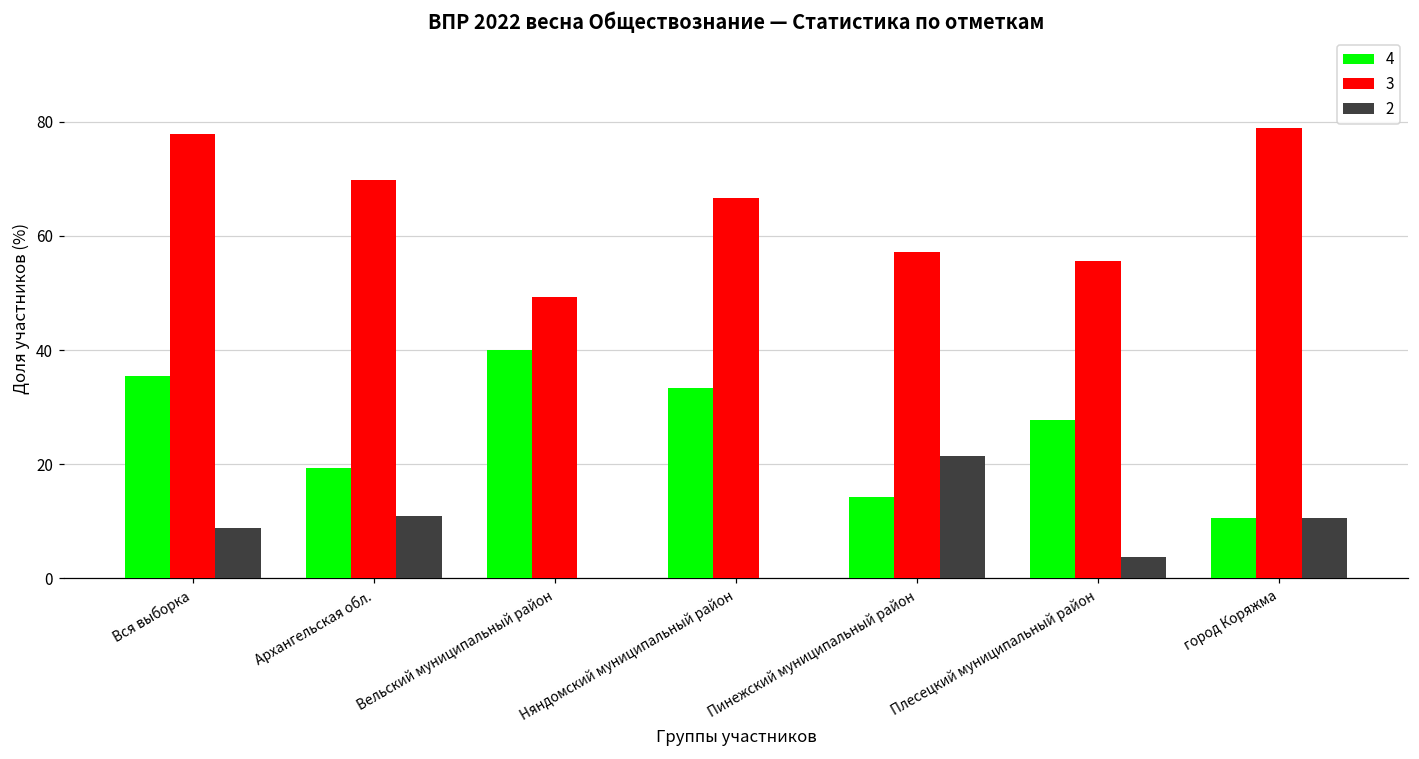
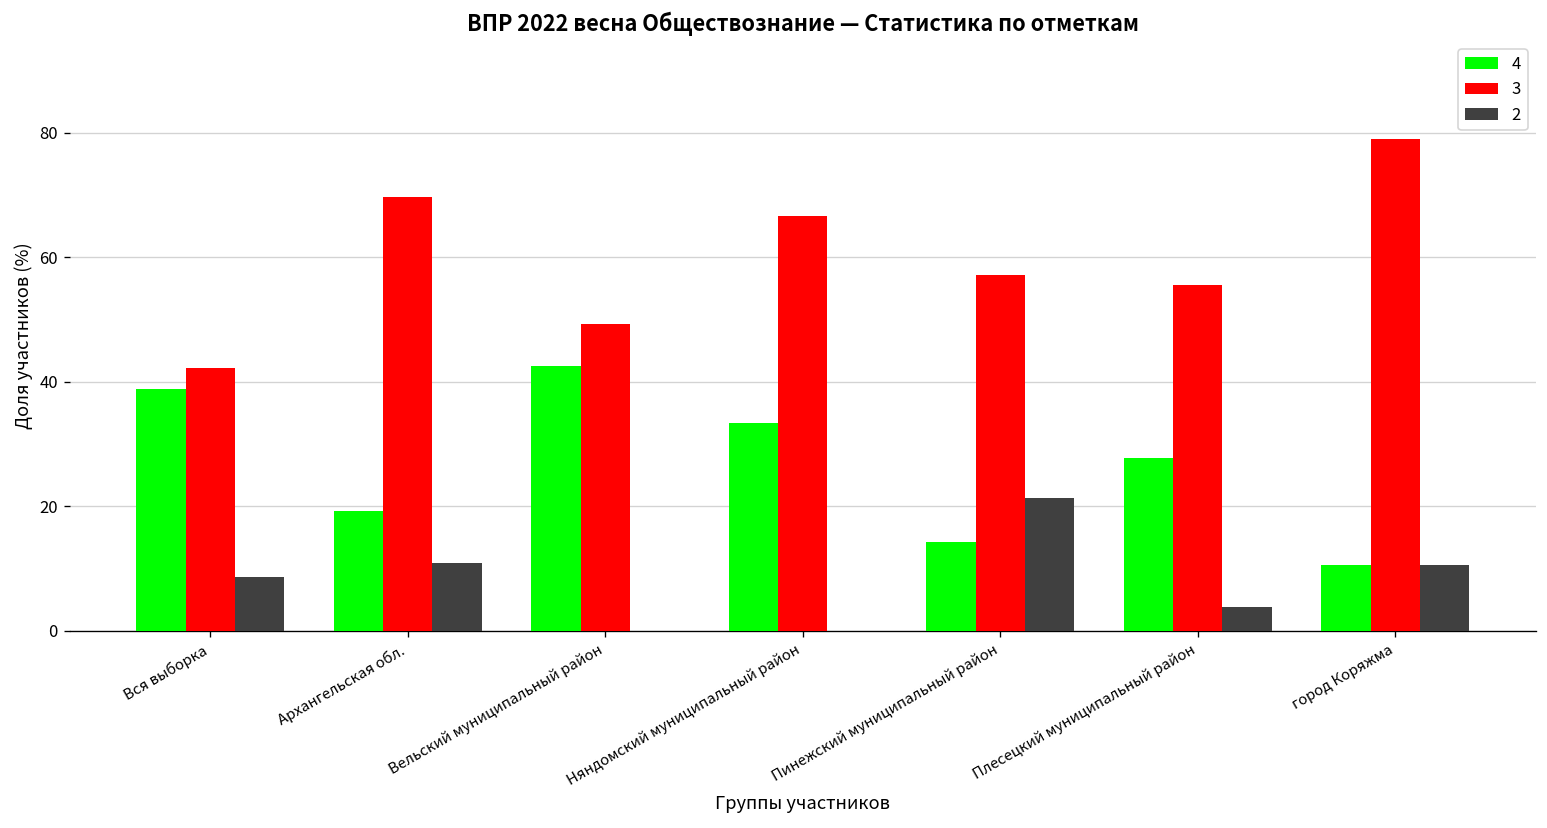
4, Вся выборка: 35 -> 39
3, Вся выборка: 78 -> 42
4, Вельский муниципальный район: 40 -> 43
